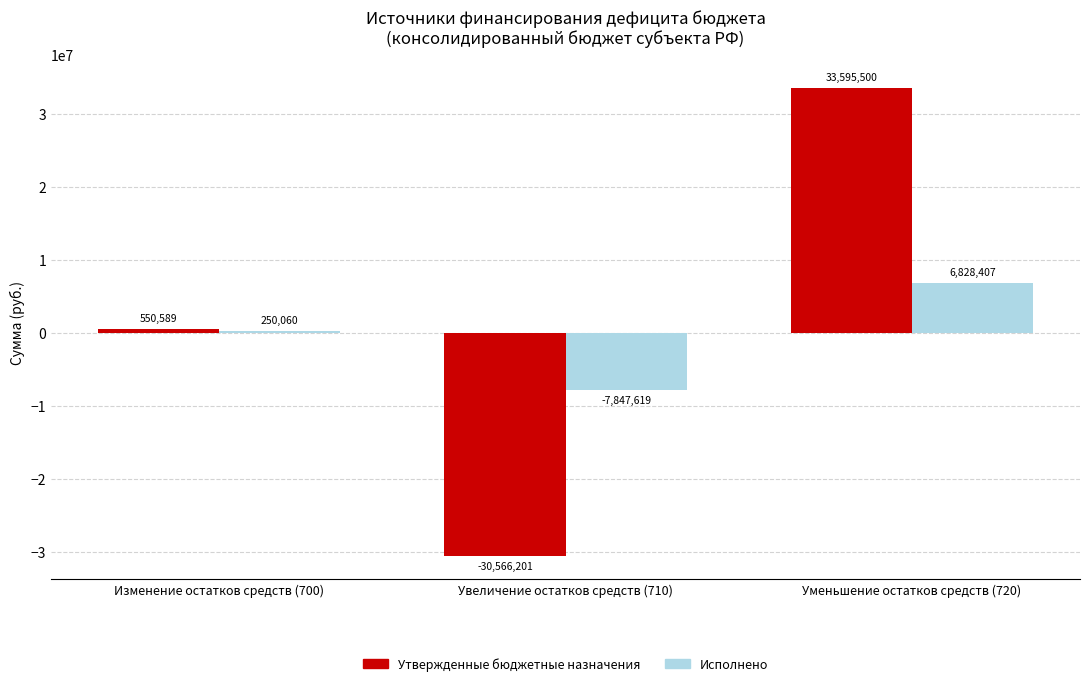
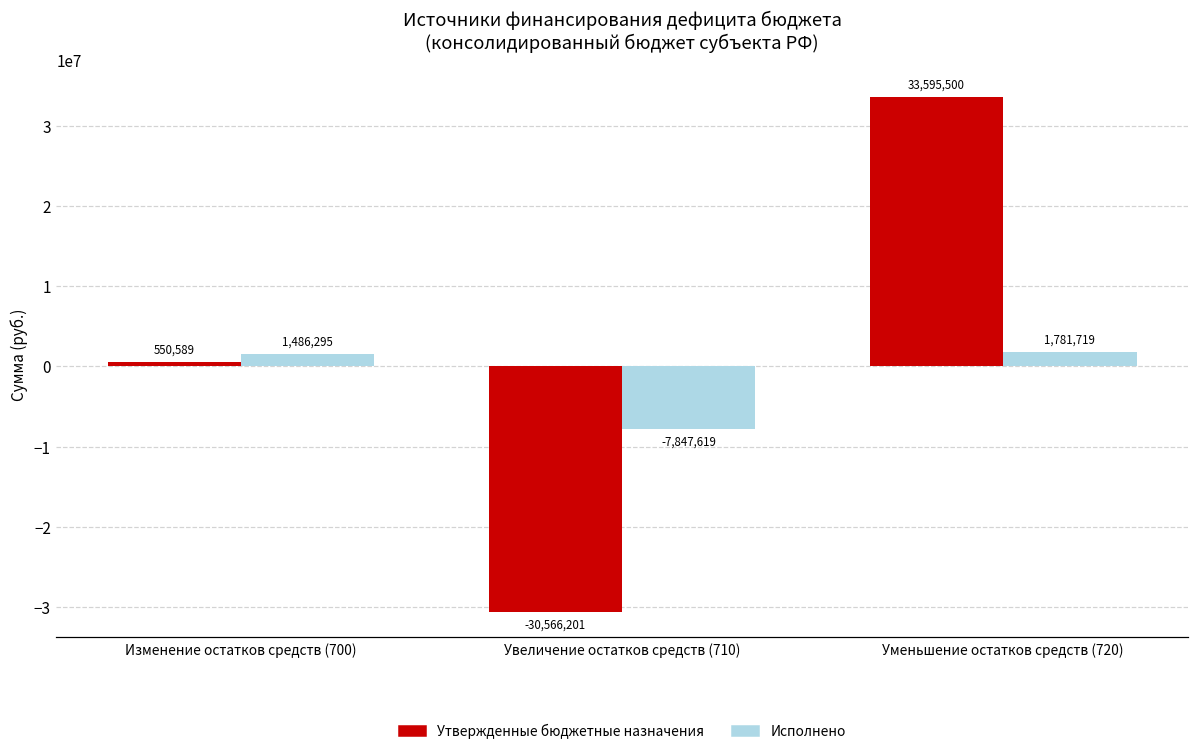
Исполнено, Изменение остатков средств (700): 250,060 -> 1,486,295
Исполнено, Уменьшение остатков средств (720): 6,828,407 -> 1,781,719
